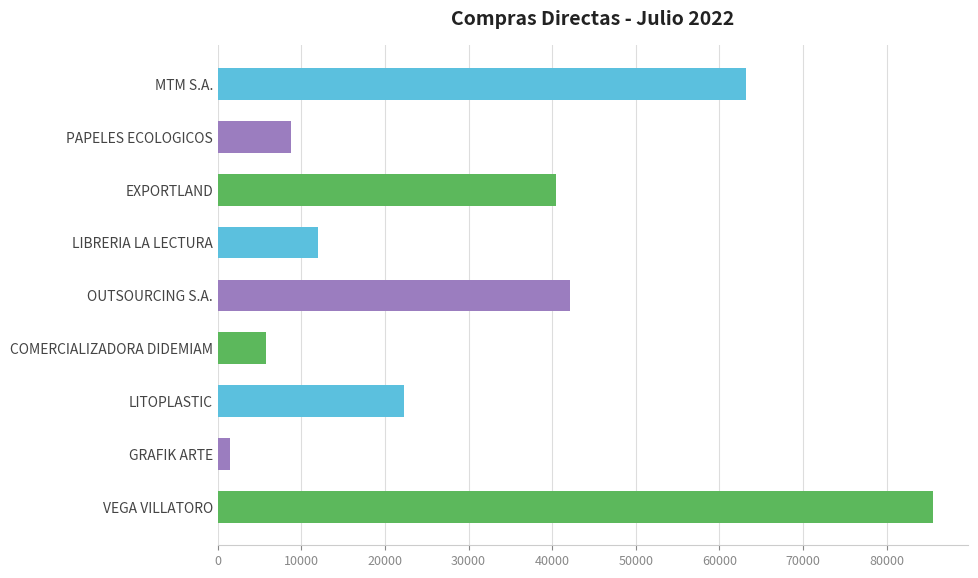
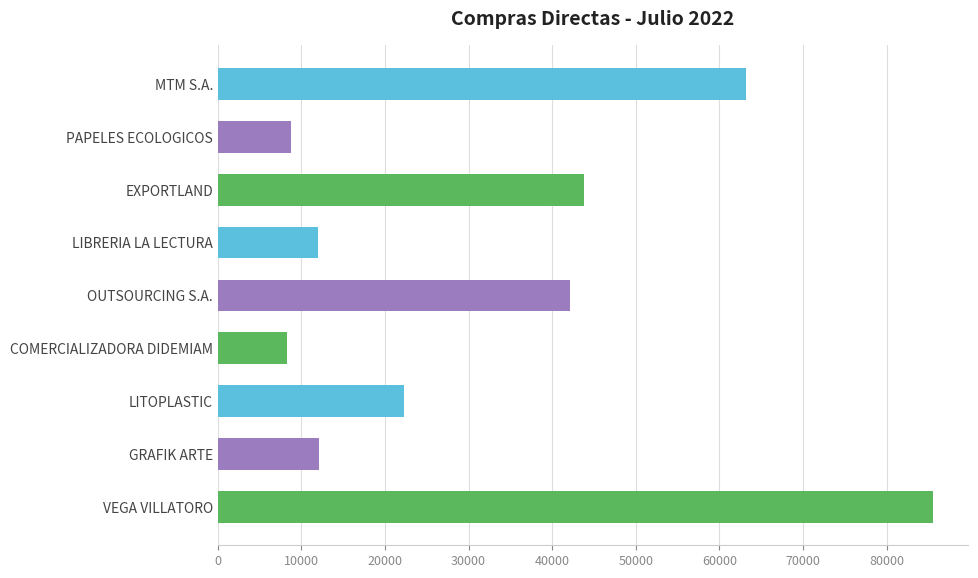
EXPORTLAND: 40000 -> 44000
COMERCIALIZADORA DIDEMIAM: 6000 -> 8000
GRAFIK ARTE: 2000 -> 12000
